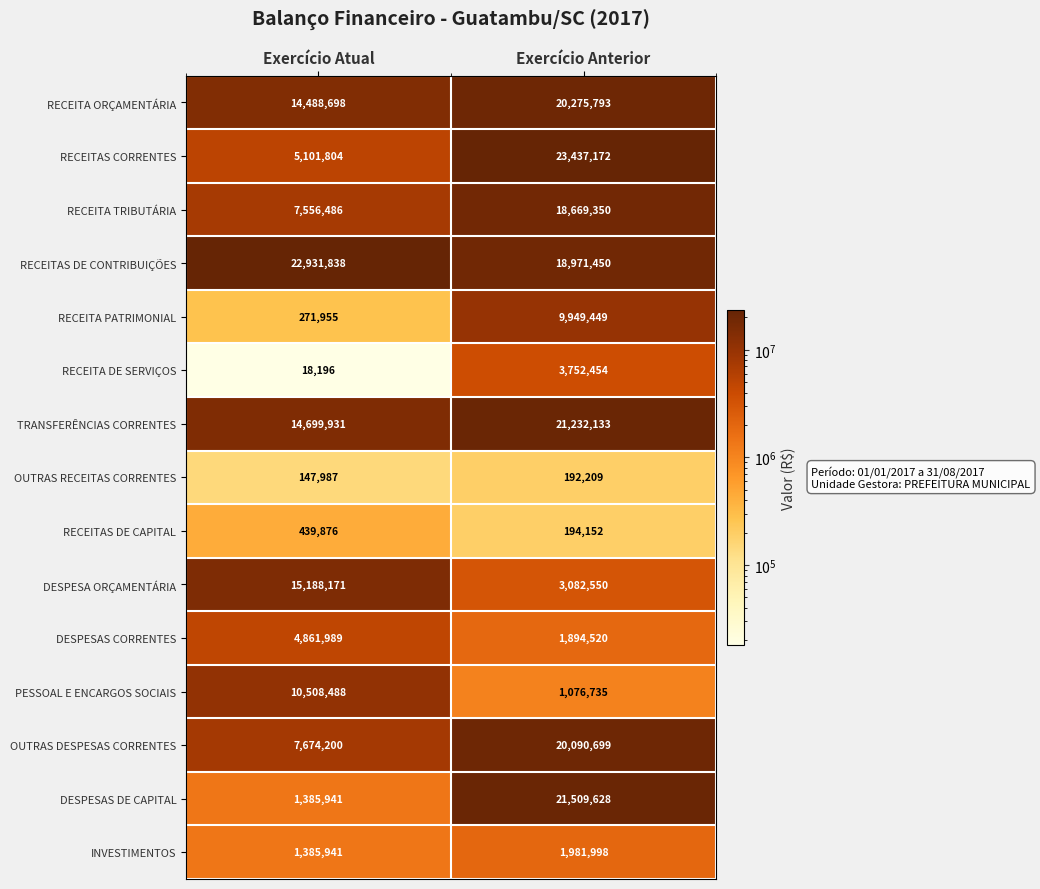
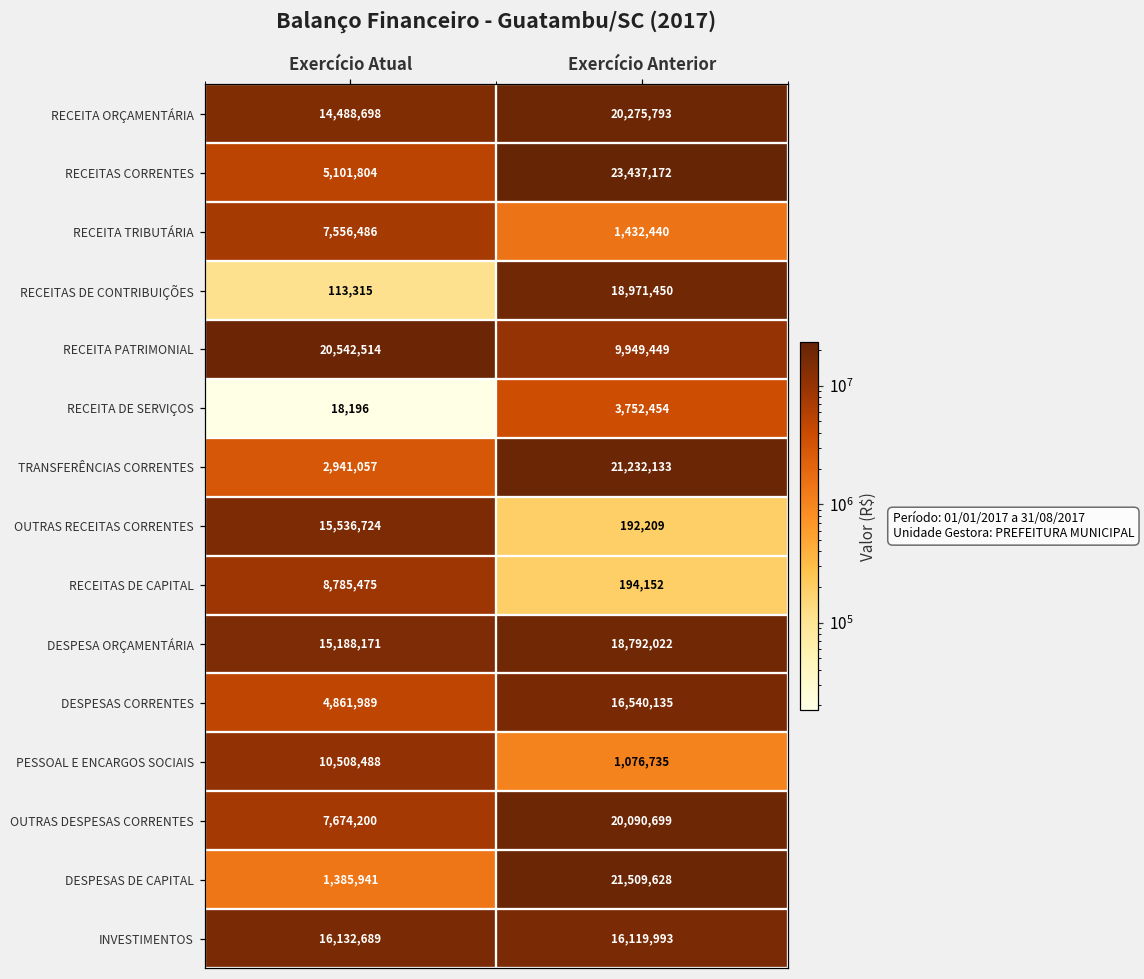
RECEITA TRIBUTÁRIA, Exercício Anterior: 18,669,350 -> 1,432,440
RECEITAS DE CONTRIBUIÇÕES, Exercício Atual: 22,931,838 -> 113,315
RECEITA PATRIMONIAL, Exercício Atual: 271,955 -> 20,542,514
TRANSFERÊNCIAS CORRENTES, Exercício Atual: 14,699,931 -> 2,941,057
OUTRAS RECEITAS CORRENTES, Exercício Atual: 147,987 -> 15,536,724
RECEITAS DE CAPITAL, Exercício Atual: 439,876 -> 8,785,475
DESPESA ORÇAMENTÁRIA, Exercício Anterior: 3,082,550 -> 18,792,022
DESPESAS CORRENTES, Exercício Anterior: 1,894,520 -> 16,540,135
INVESTIMENTOS, Exercício Atual: 1,385,941 -> 16,132,689
INVESTIMENTOS, Exercício Anterior: 1,981,998 -> 16,119,993
